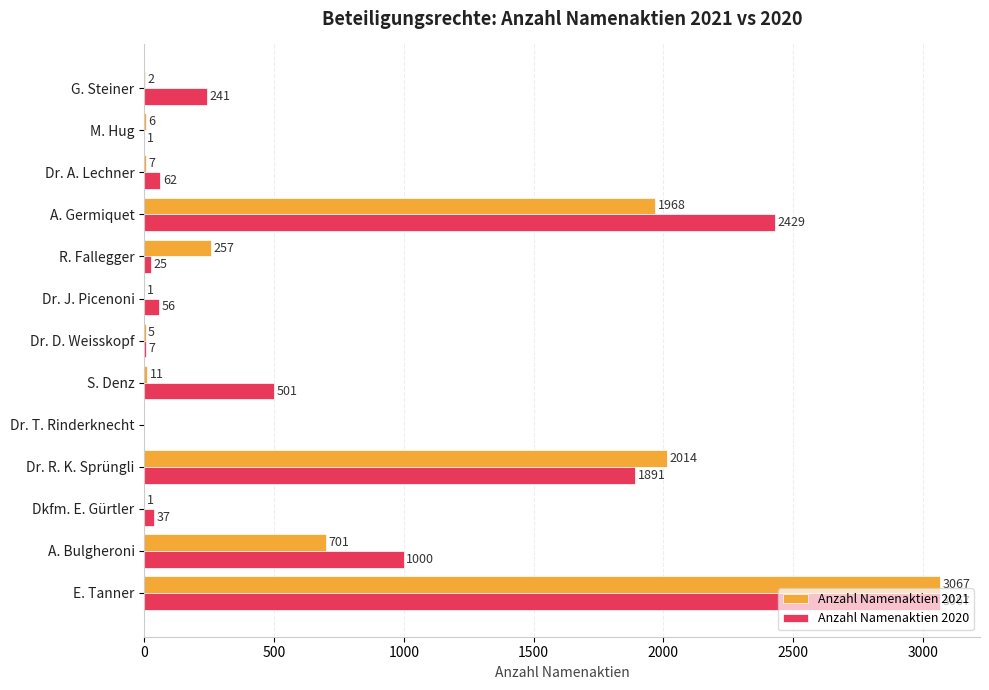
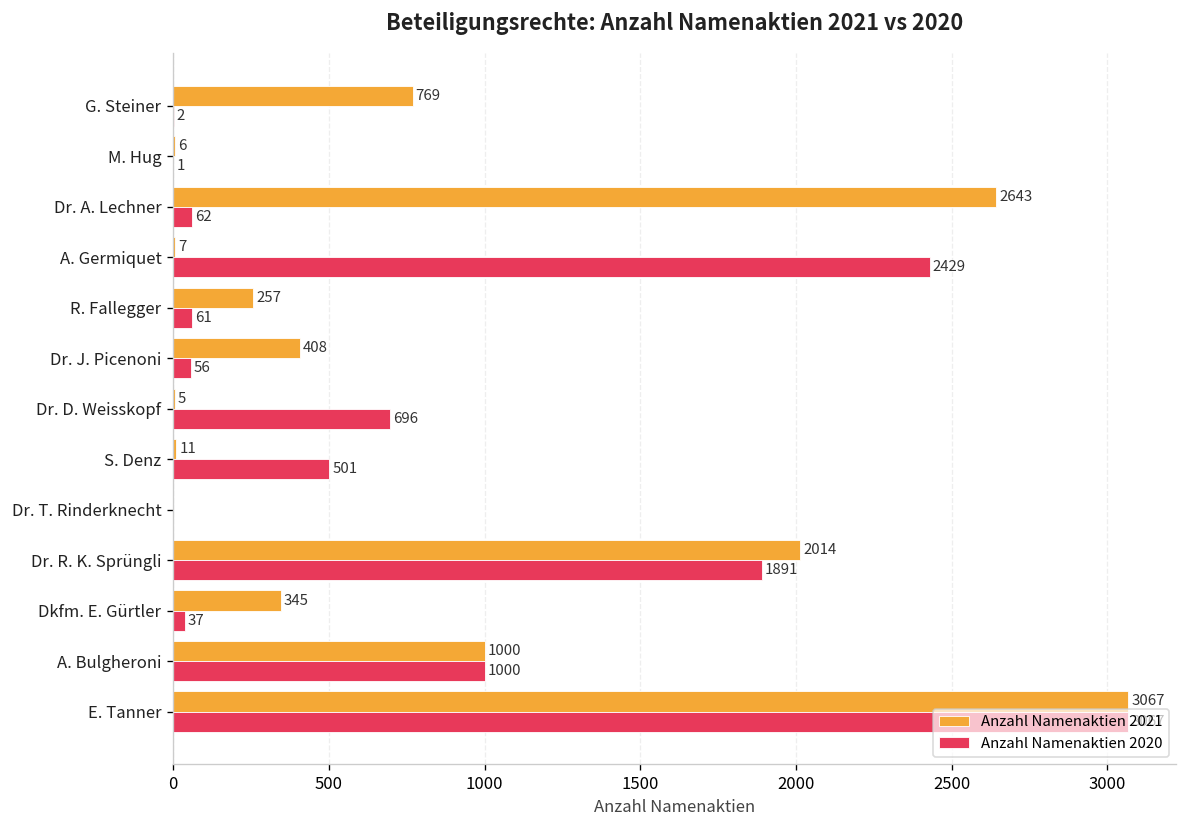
Anzahl Namenaktien 2021, G. Steiner: 2 -> 769
Anzahl Namenaktien 2020, G. Steiner: 241 -> 2
Anzahl Namenaktien 2021, Dr. A. Lechner: 7 -> 2643
Anzahl Namenaktien 2021, A. Germiquet: 1968 -> 7
Anzahl Namenaktien 2020, R. Fallegger: 25 -> 61
Anzahl Namenaktien 2021, Dr. J. Picenoni: 1 -> 408
Anzahl Namenaktien 2020, Dr. D. Weisskopf: 7 -> 696
Anzahl Namenaktien 2021, Dkfm. E. Gürtler: 1 -> 345
Anzahl Namenaktien 2021, A. Bulgheroni: 701 -> 1000
